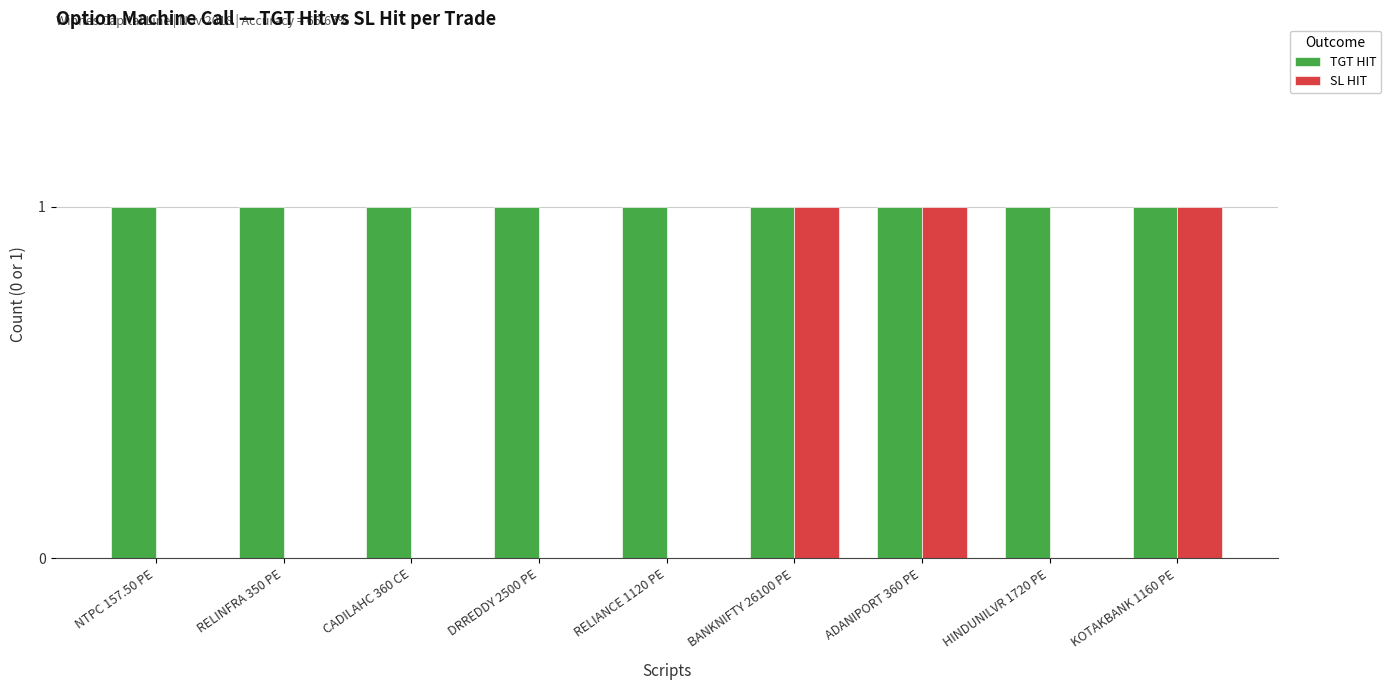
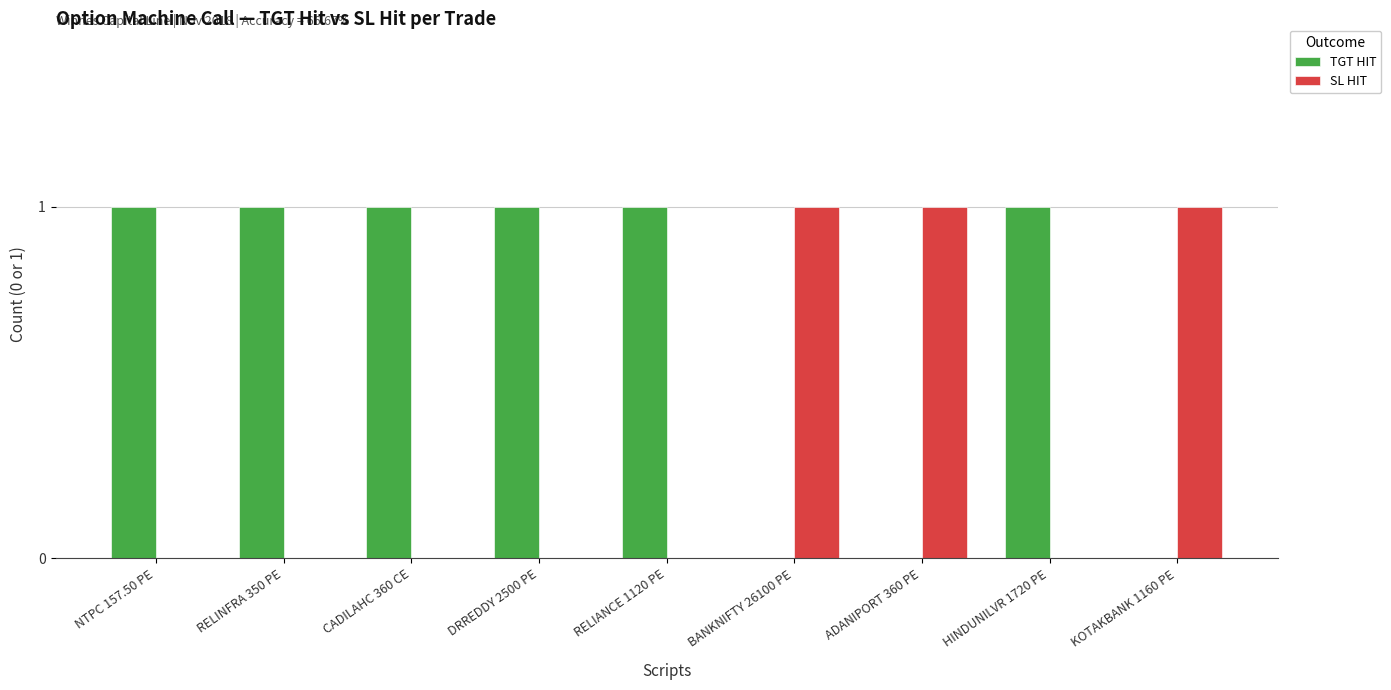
TGT HIT, BANKNIFTY 26100 PE: 1 -> 0
TGT HIT, ADANIPORT 360 PE: 1 -> 0
TGT HIT, KOTAKBANK 1160 PE: 1 -> 0
